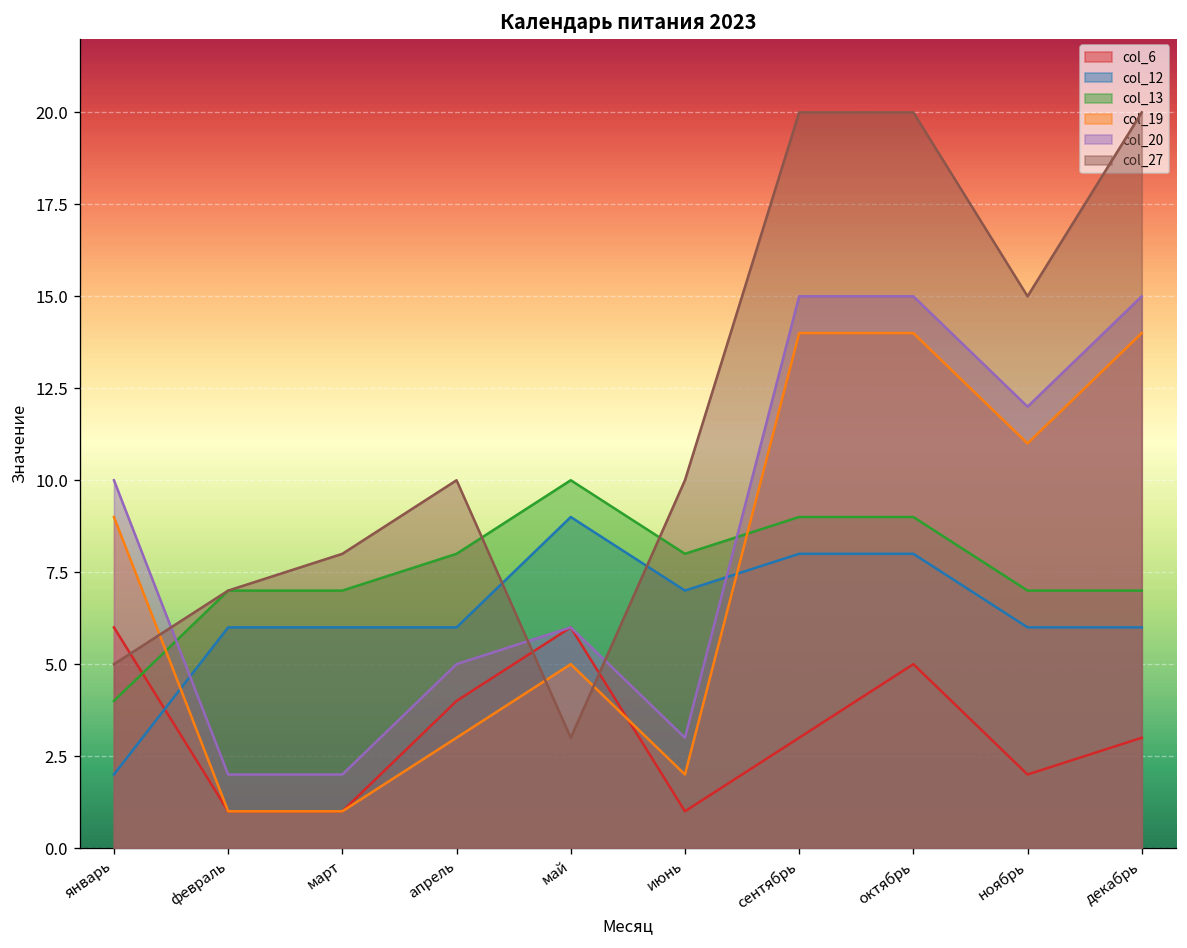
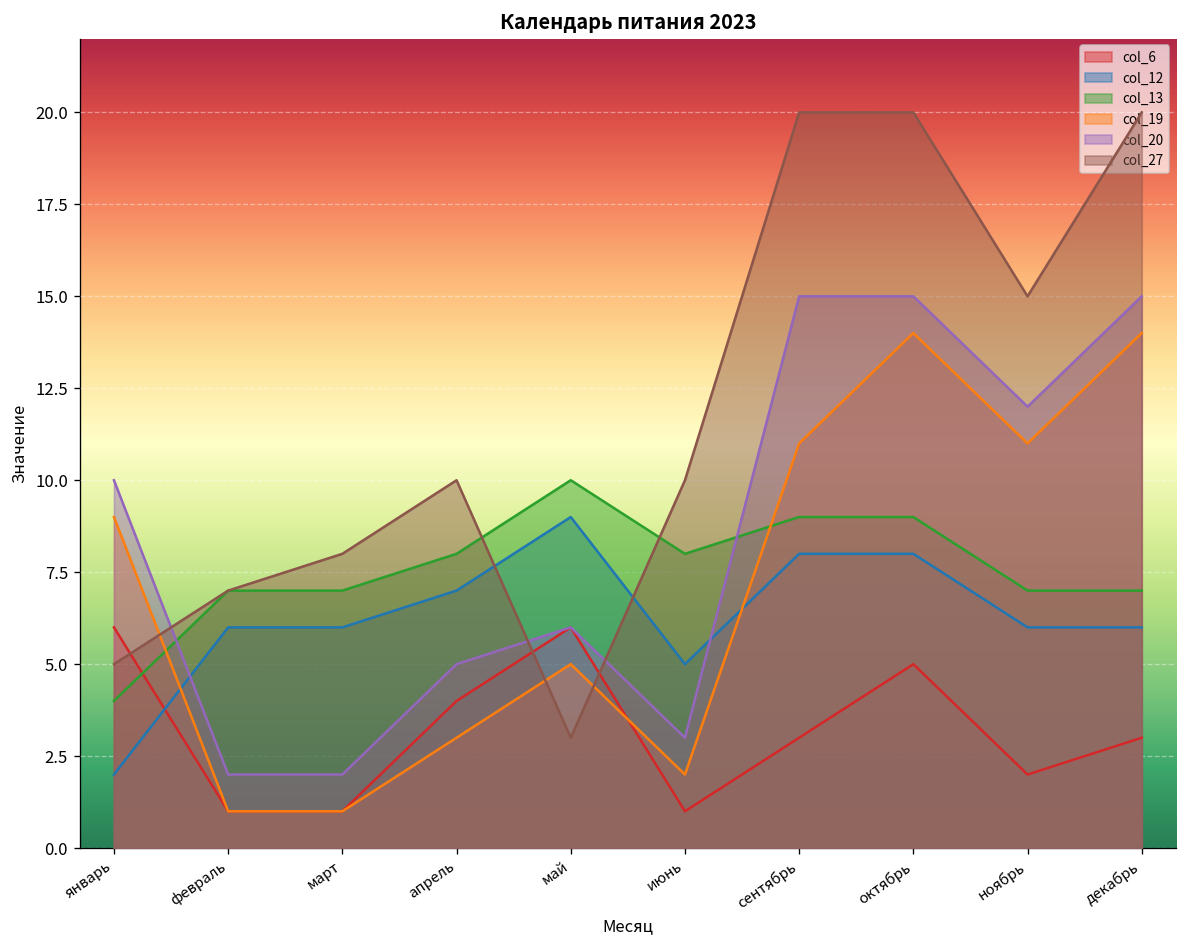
col_12, апрель: 6 -> 7
col_12, июнь: 7 -> 5
col_19, сентябрь: 14 -> 11
